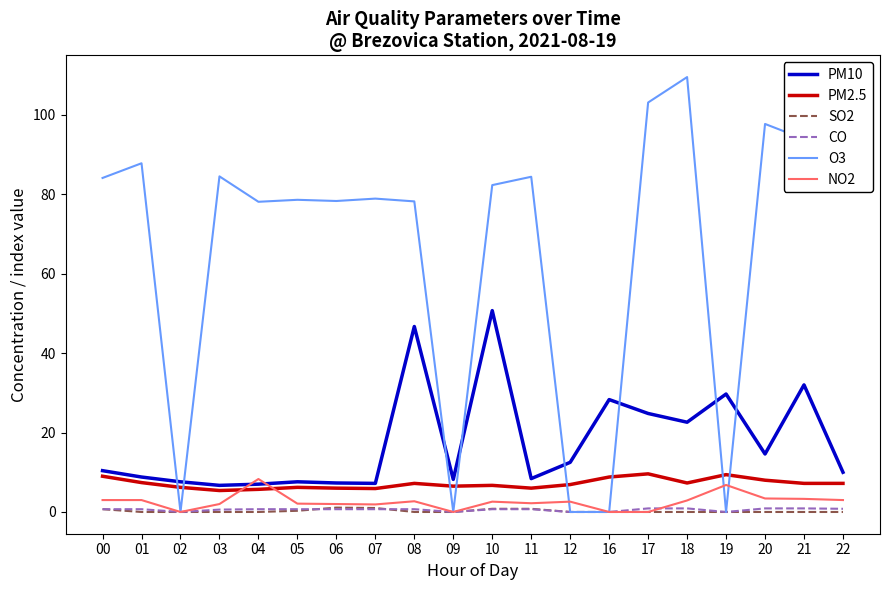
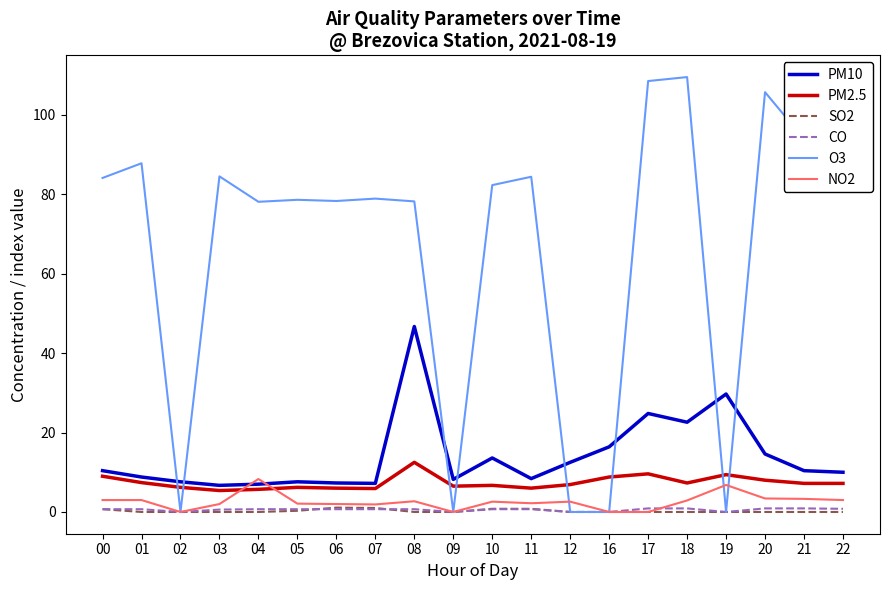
PM2.5, 08: 7 -> 13
PM10, 10: 51 -> 14
PM10, 16: 28 -> 16
O3, 17: 103 -> 109
O3, 20: 98 -> 106
PM10, 21: 32 -> 10
